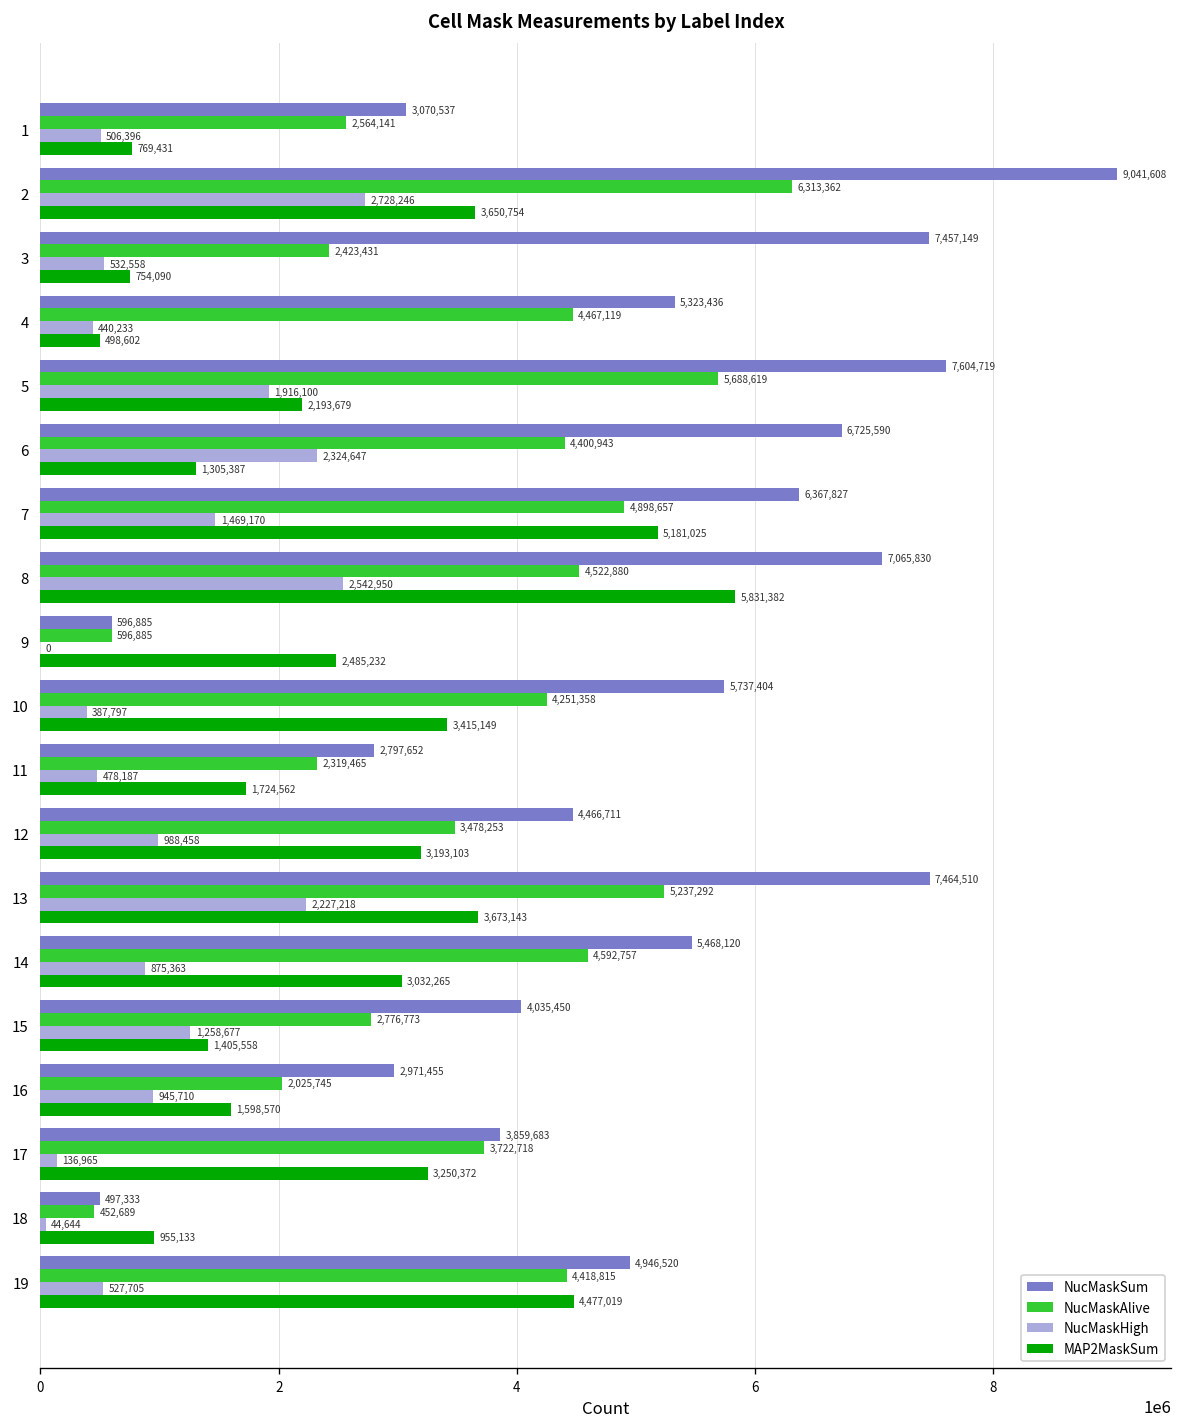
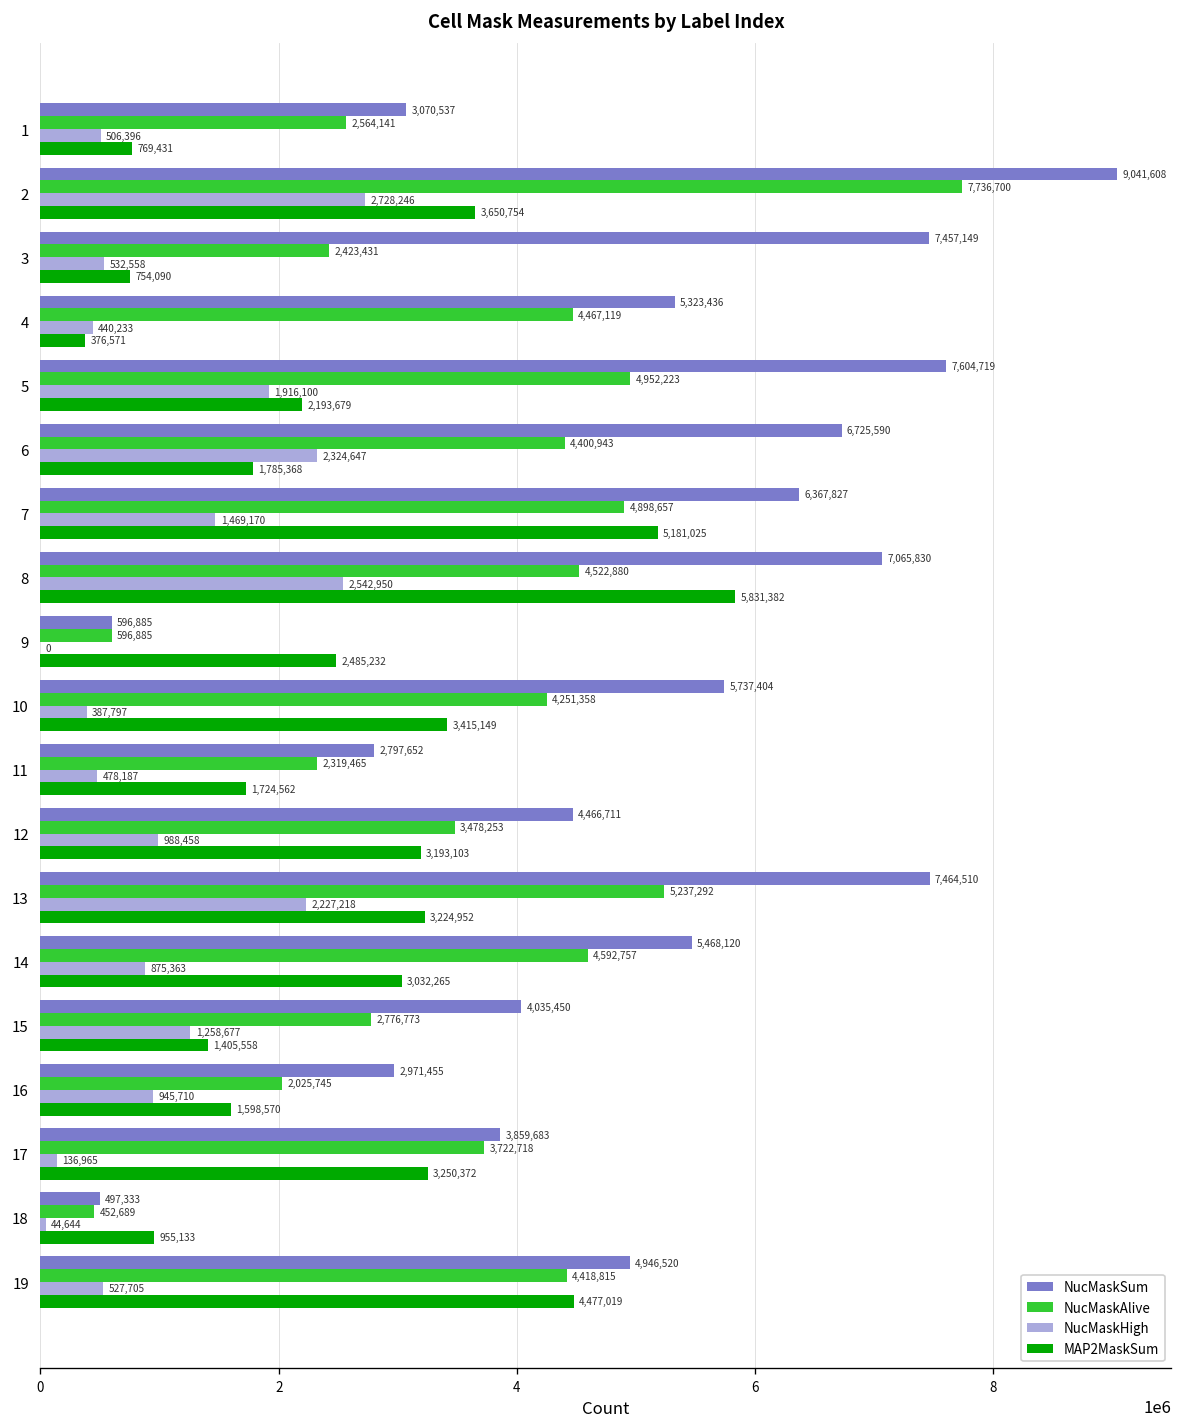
NucMaskAlive, 2: 6,313,362 -> 7,736,700
MAP2MaskSum, 4: 498,602 -> 376,571
NucMaskAlive, 5: 5,688,619 -> 4,952,223
MAP2MaskSum, 6: 1,305,387 -> 1,785,368
MAP2MaskSum, 13: 3,673,143 -> 3,224,952
